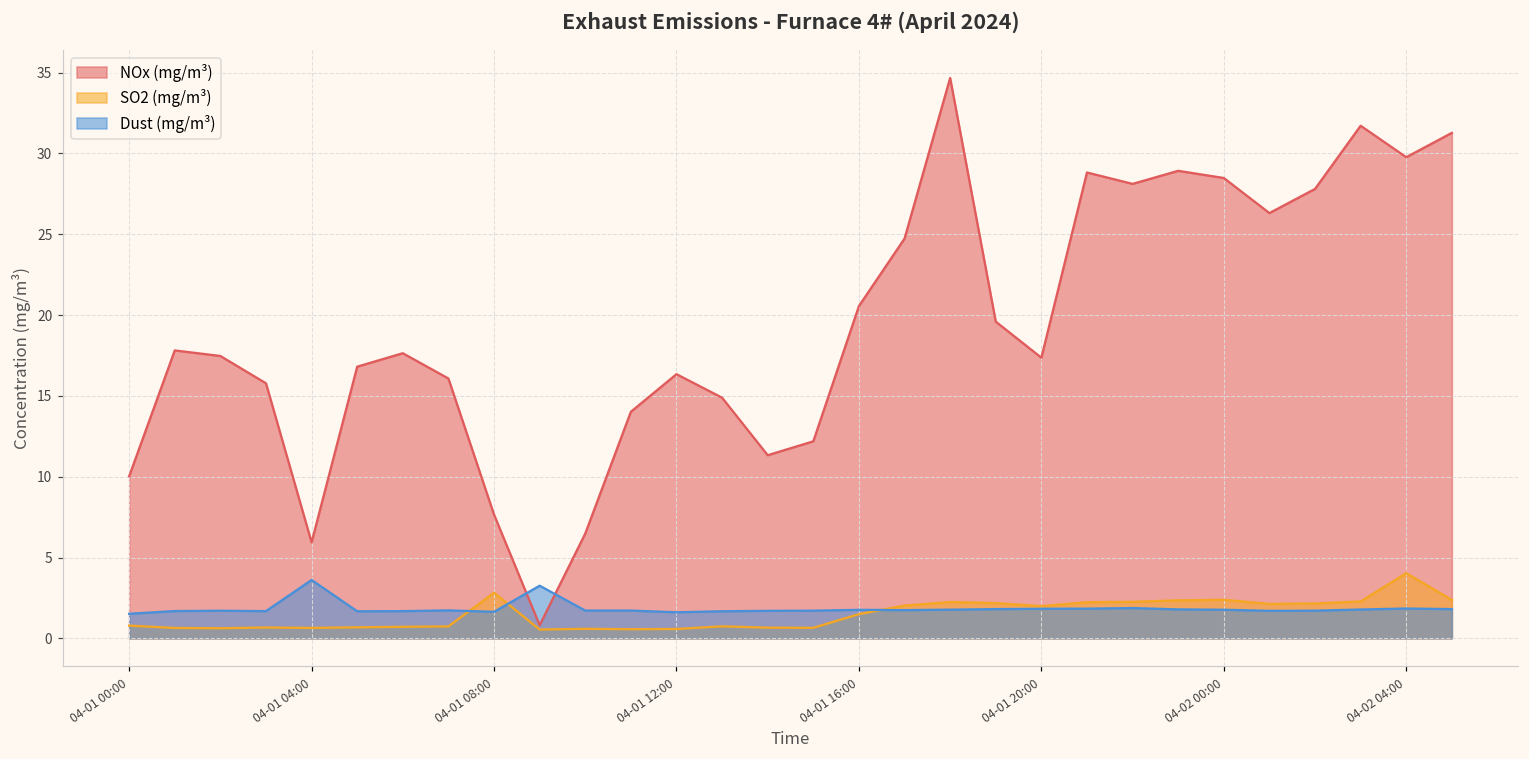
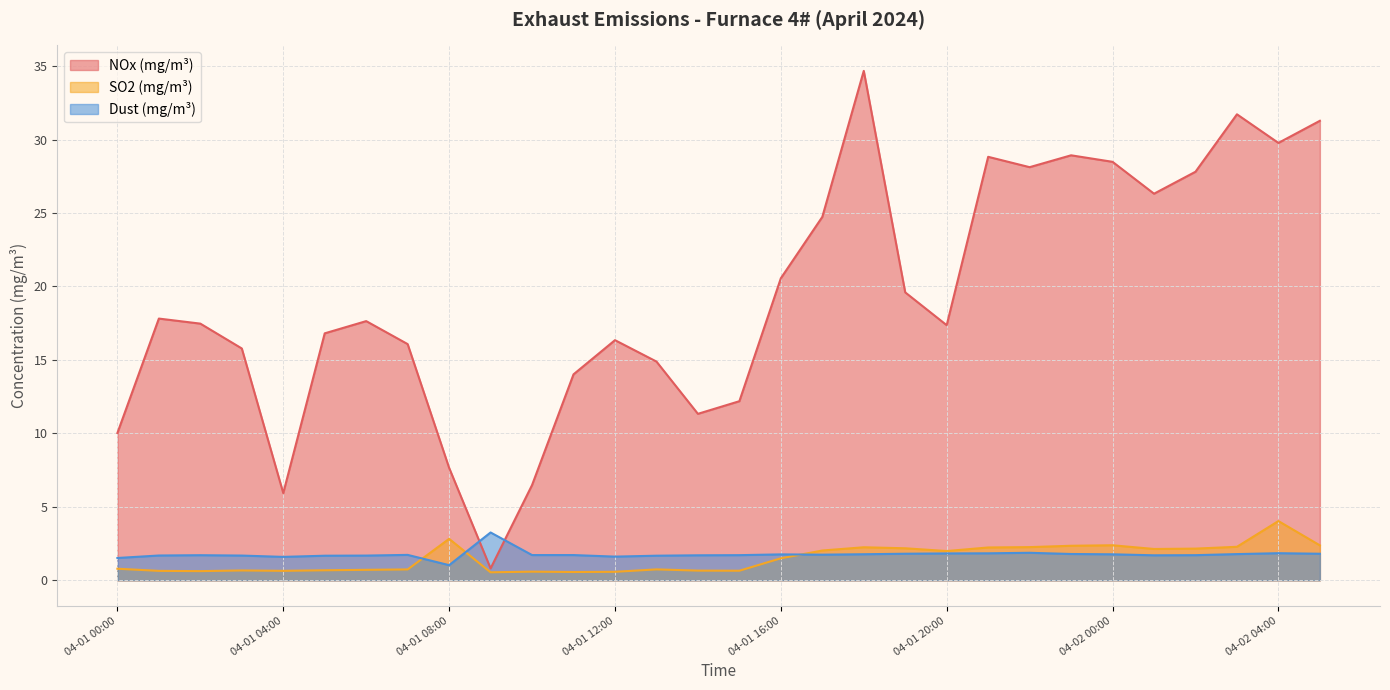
Dust (mg/m³), 04-01 04:00: 3.6 -> 1.6
Dust (mg/m³), 04-01 08:00: 1.6 -> 1.0
